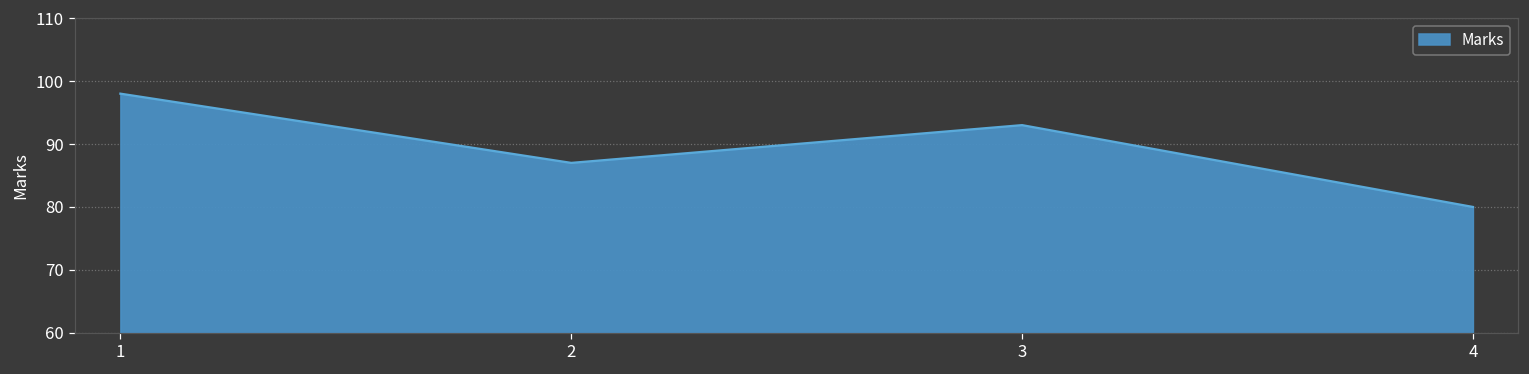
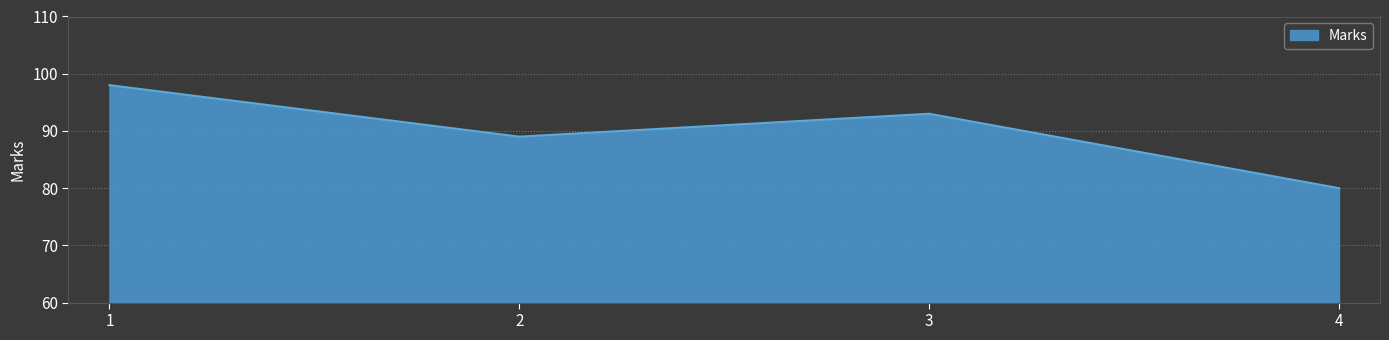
2: 87 -> 89
